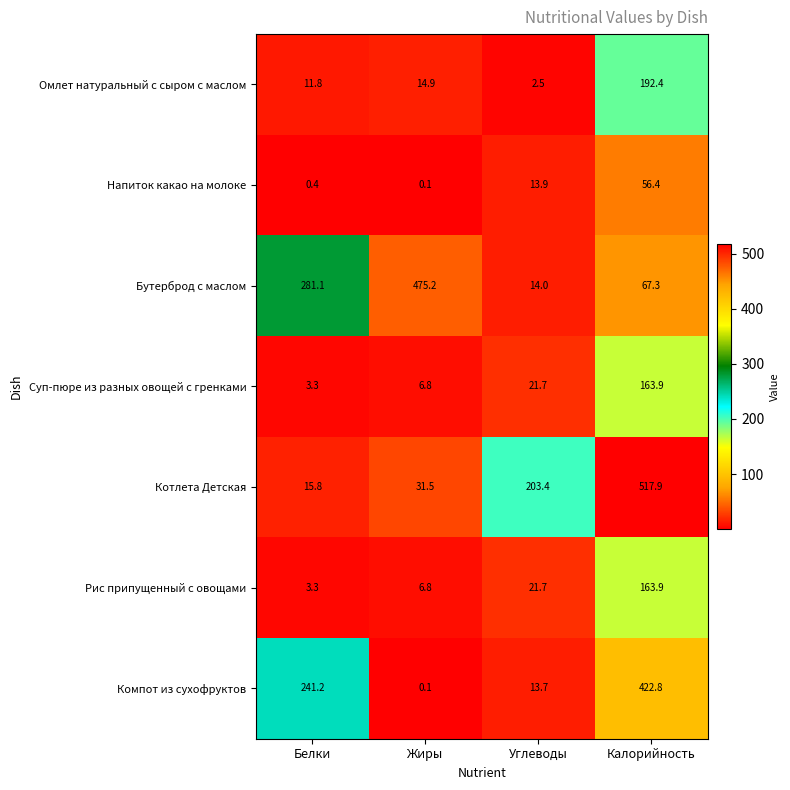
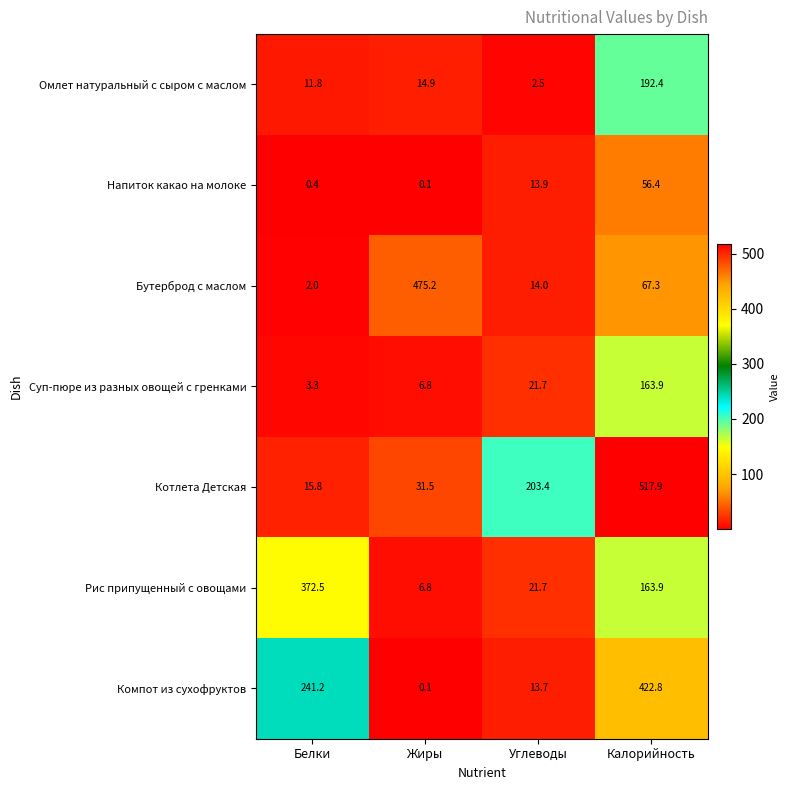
Бутерброд с маслом, Белки: 281.1 -> 2.0
Рис припущенный с овощами, Белки: 3.3 -> 372.5
